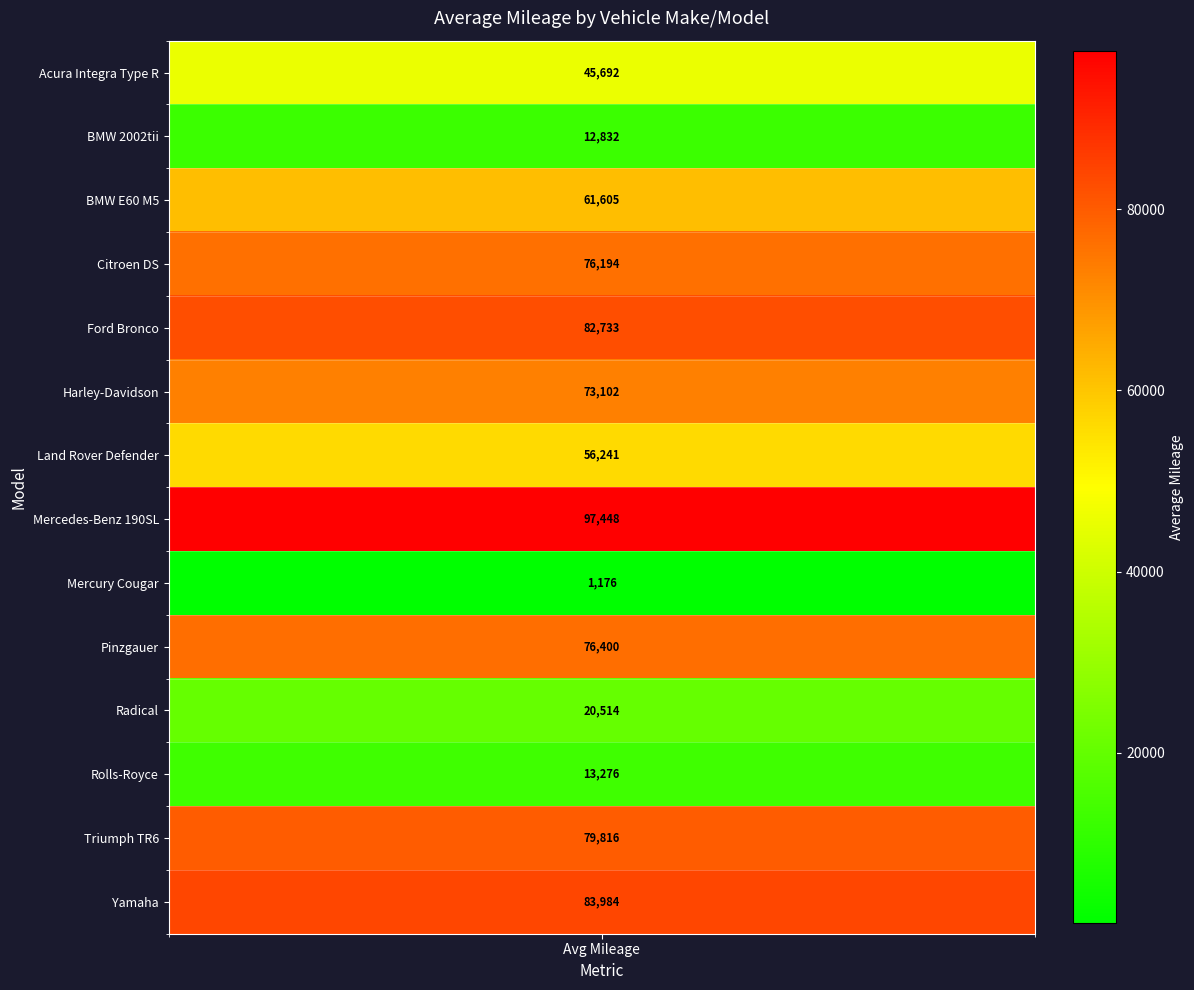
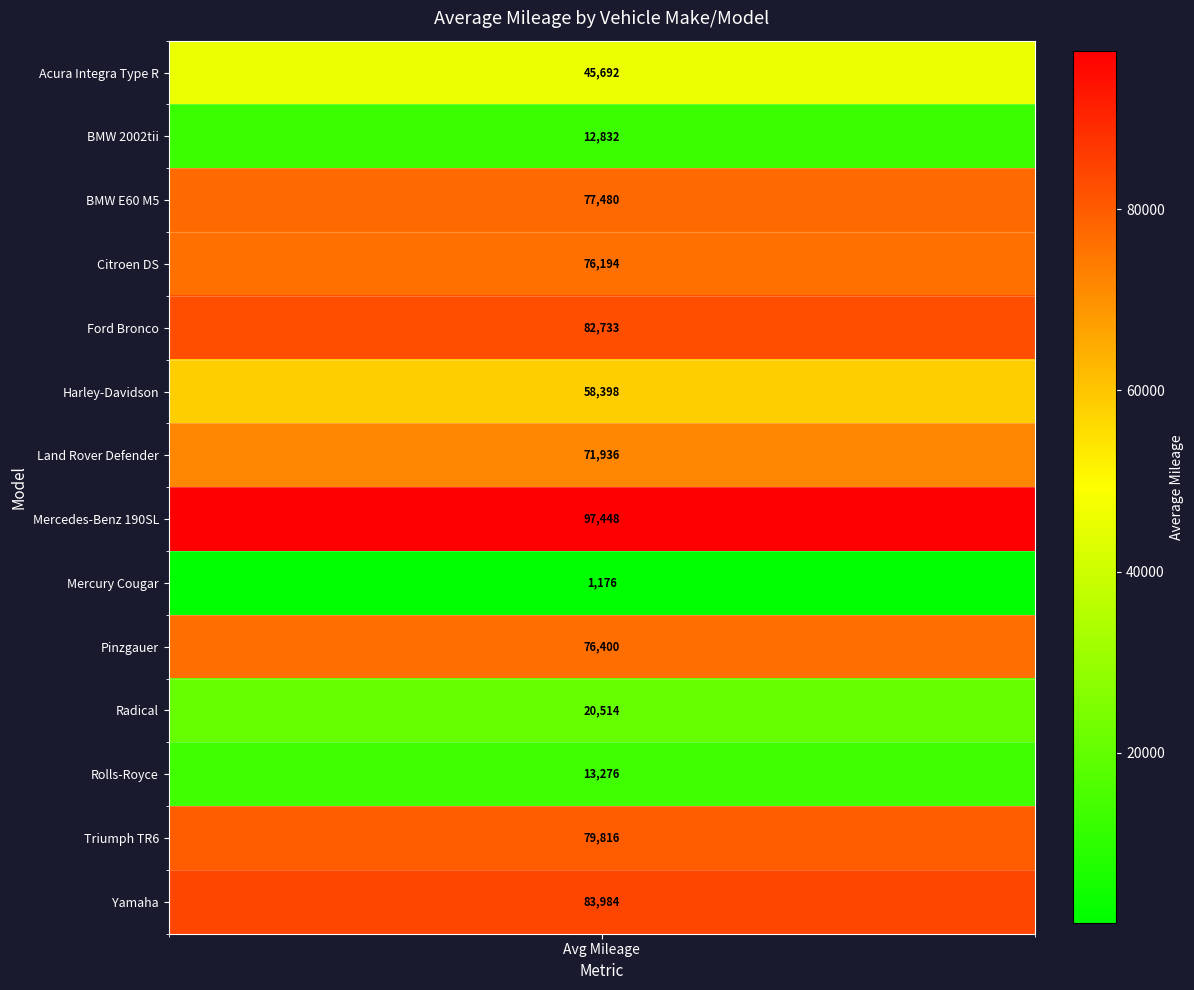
BMW E60 M5, Avg Mileage: 61,605 -> 77,480
Harley-Davidson, Avg Mileage: 73,102 -> 58,398
Land Rover Defender, Avg Mileage: 56,241 -> 71,936
